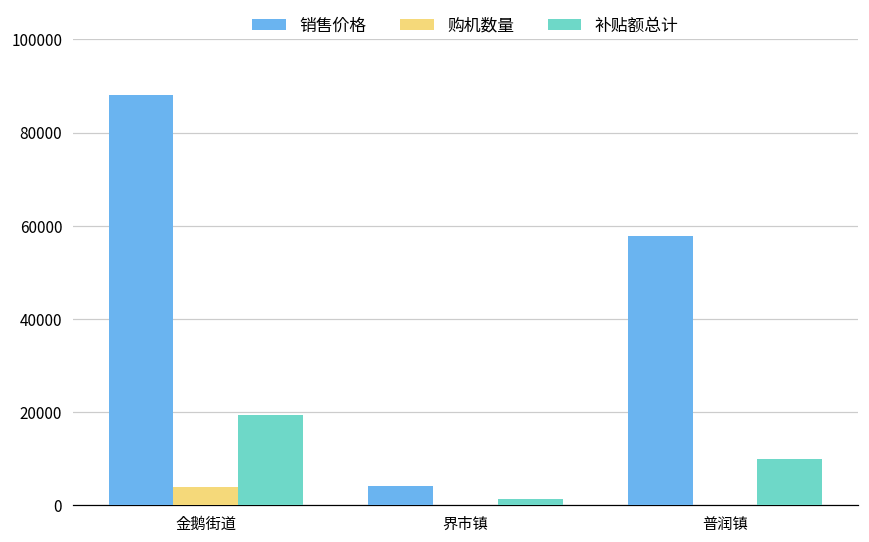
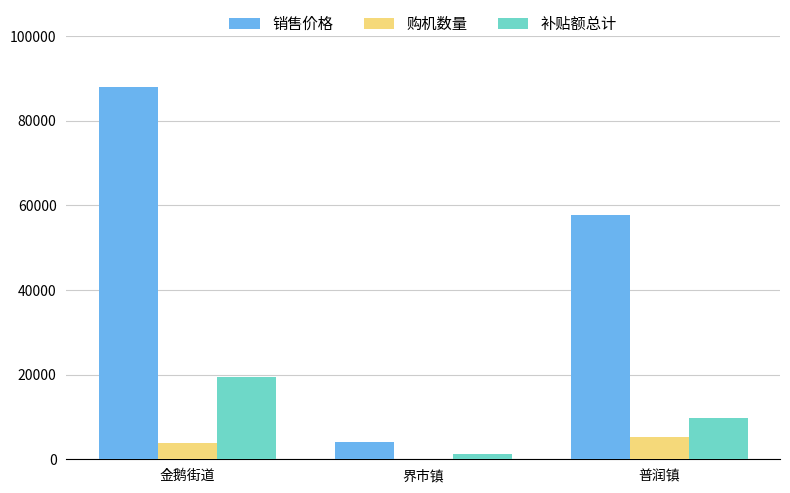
购机数量, 普润镇: 0 -> 5000
